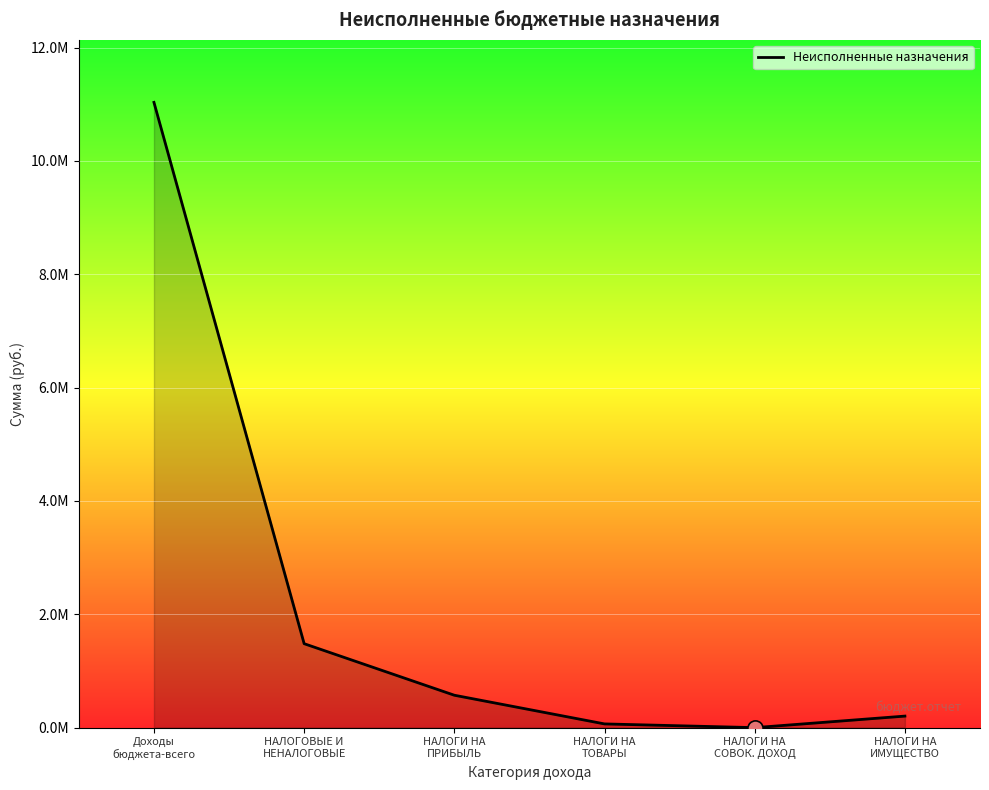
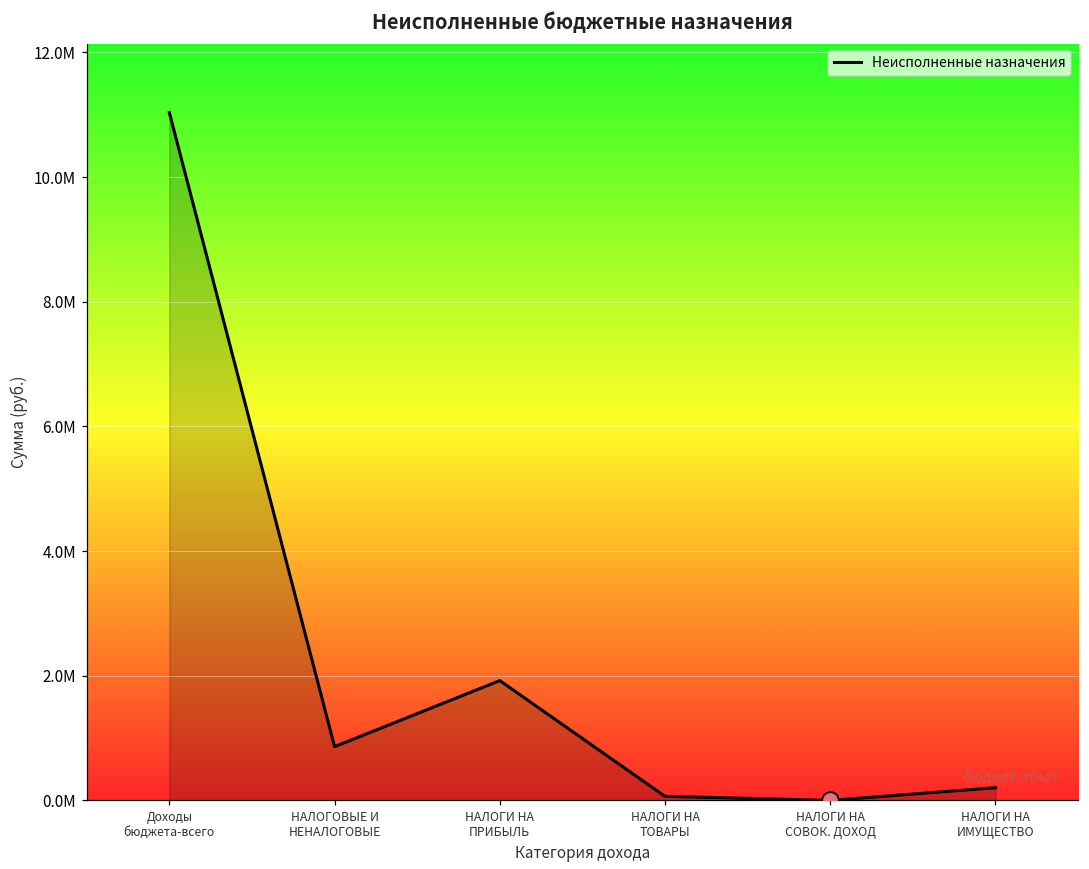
Неисполненные назначения, НАЛОГОВЫЕ И НЕНАЛОГОВЫЕ: 1500000 -> 900000
Неисполненные назначения, НАЛОГИ НА ПРИБЫЛЬ: 600000 -> 1900000
